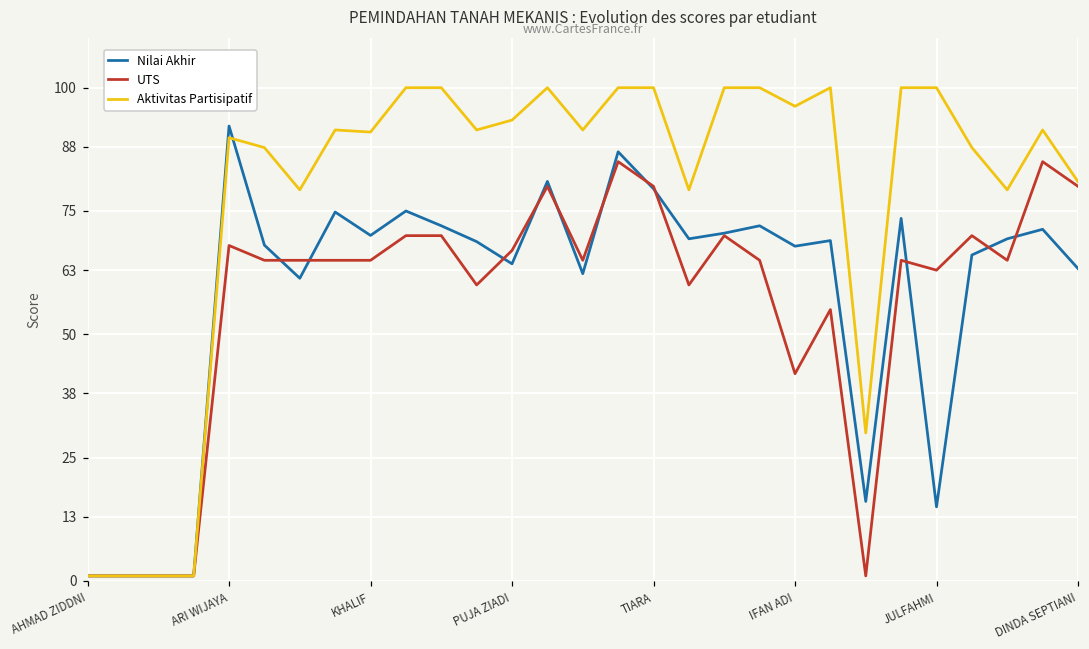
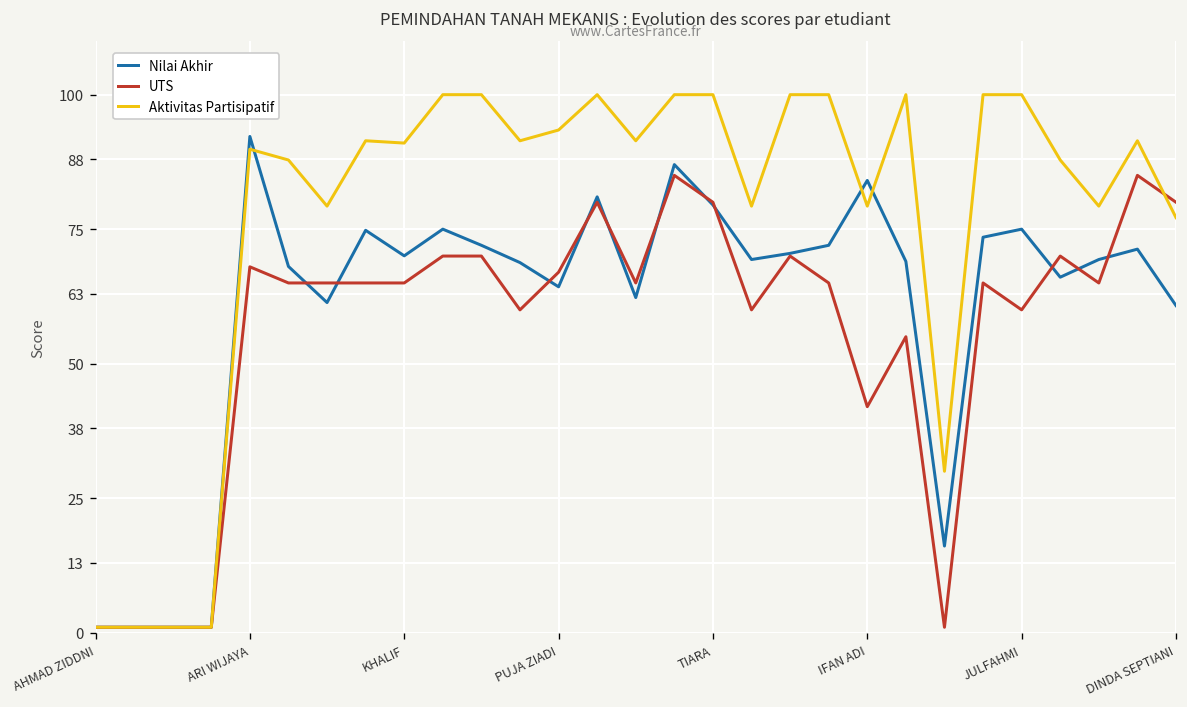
Nilai Akhir, IFAN ADI: 68 -> 84
Aktivitas Partisipatif, IFAN ADI: 96 -> 79
Nilai Akhir, JULFAHMI: 15 -> 75
UTS, JULFAHMI: 63 -> 60
Nilai Akhir, DINDA SEPTIANI: 63 -> 61
Aktivitas Partisipatif, DINDA SEPTIANI: 81 -> 77
